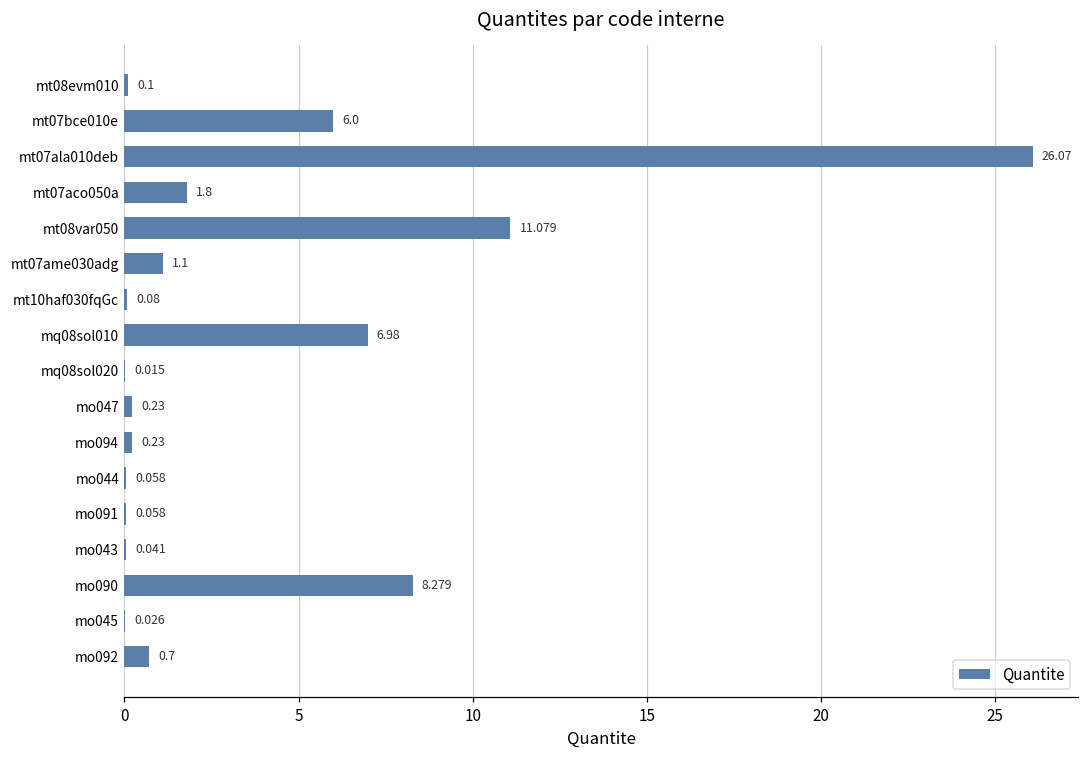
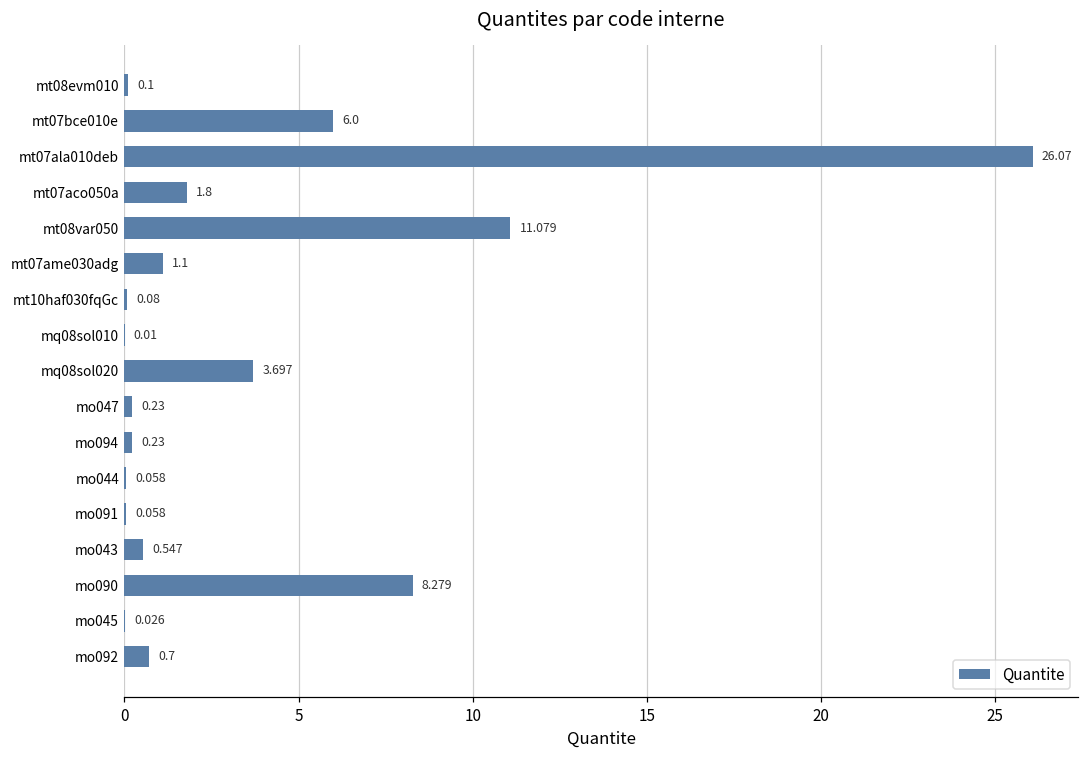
mq08sol010: 6.98 -> 0.01
mq08sol020: 0.015 -> 3.697
mo043: 0.041 -> 0.547
